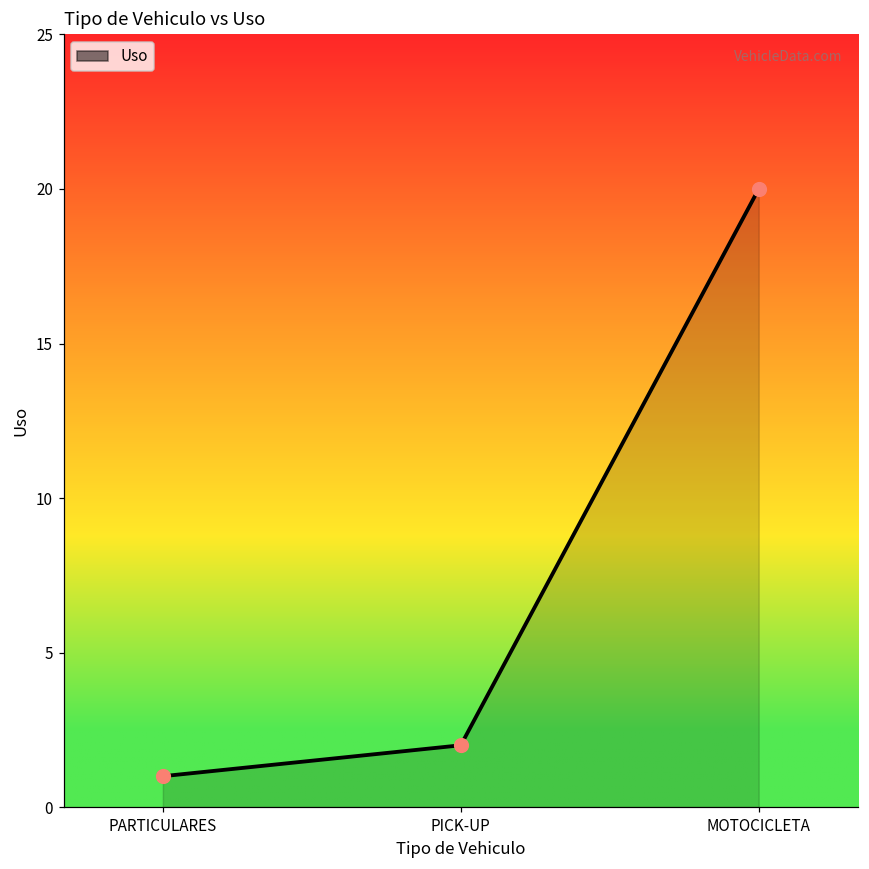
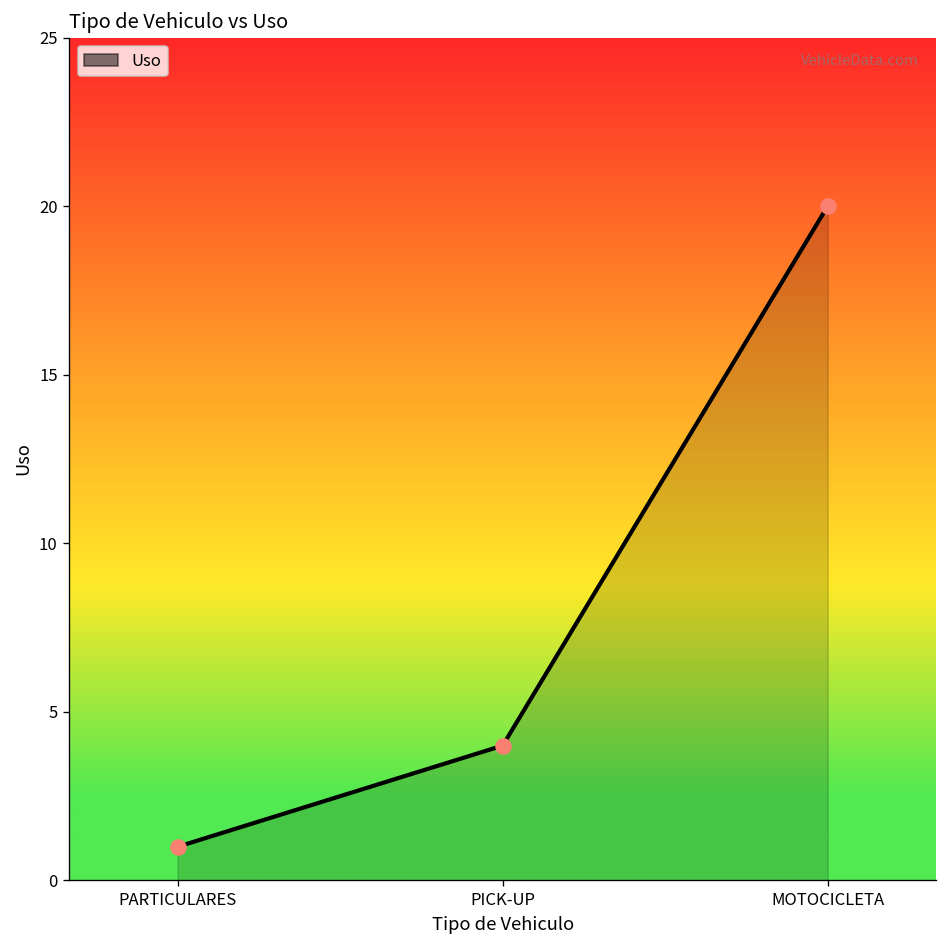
PICK-UP: 2 -> 4
